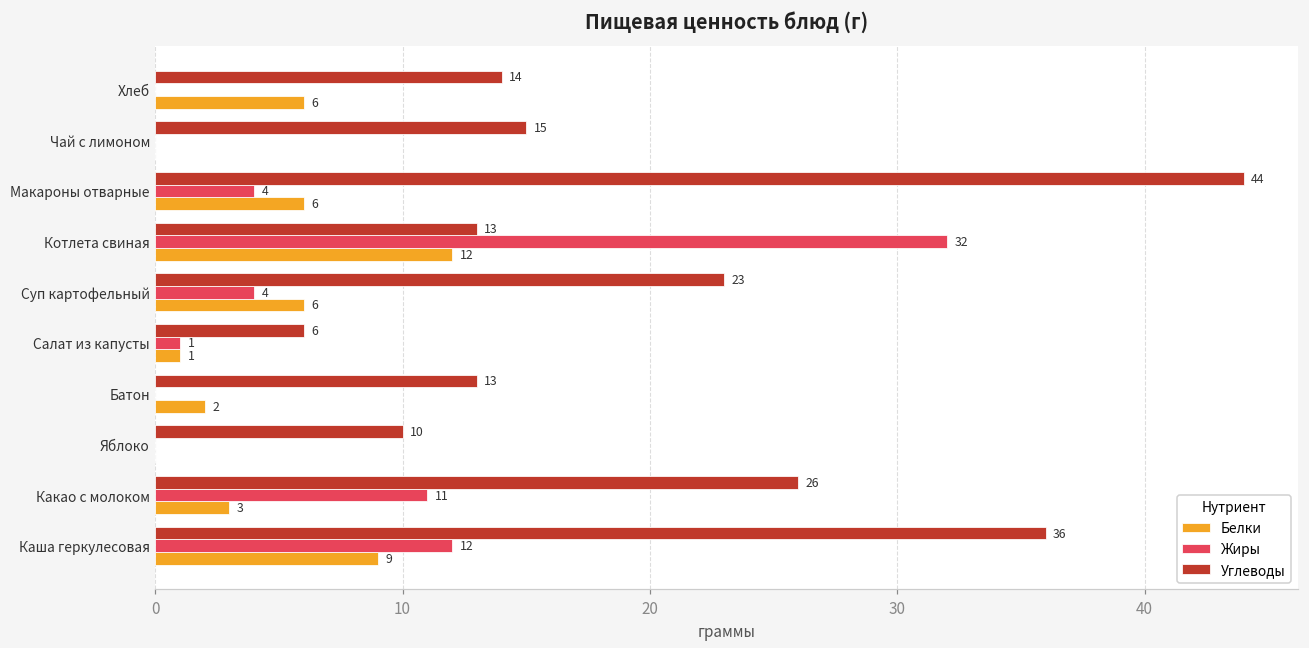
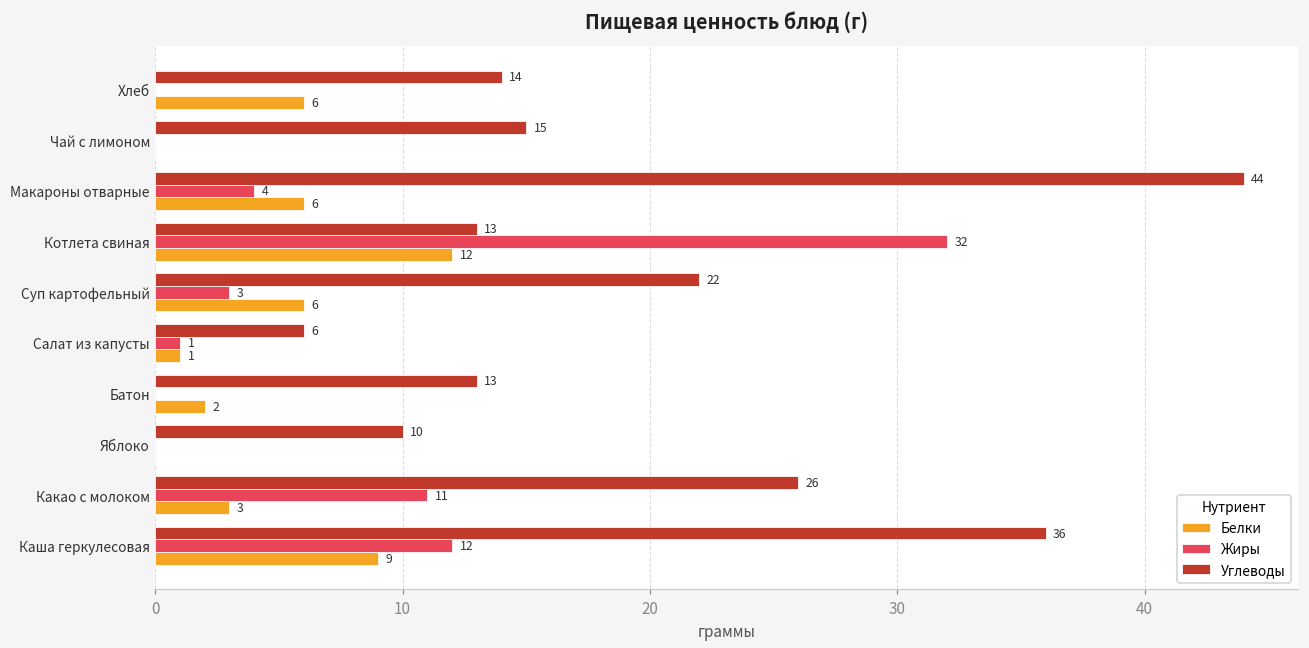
Углеводы, Суп картофельный: 23 -> 22
Жиры, Суп картофельный: 4 -> 3
